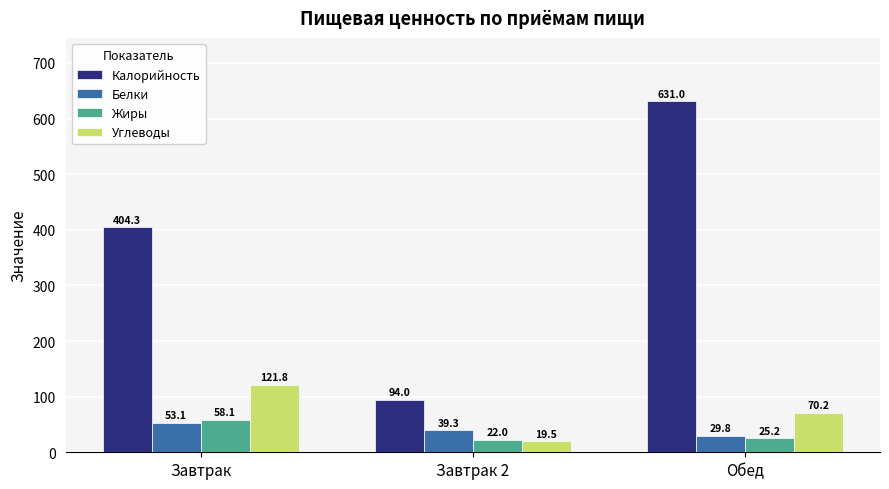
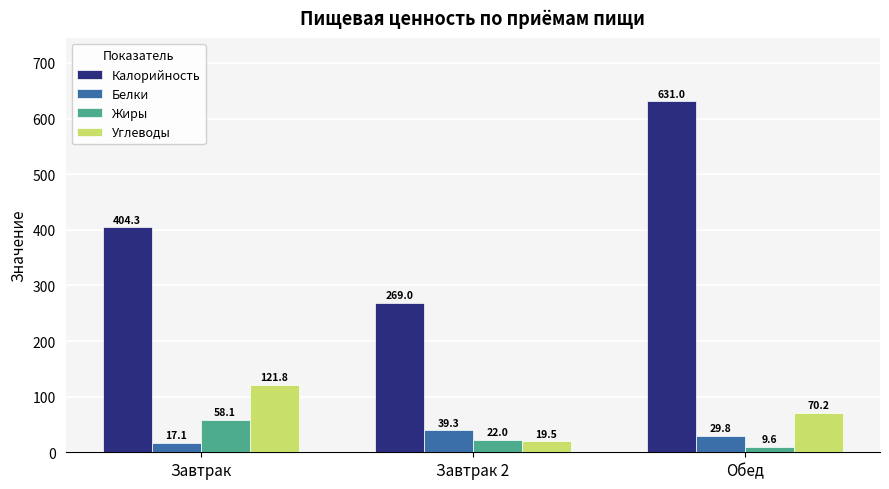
Белки, Завтрак: 53.1 -> 17.1
Калорийность, Завтрак 2: 94.0 -> 269.0
Жиры, Обед: 25.2 -> 9.6
